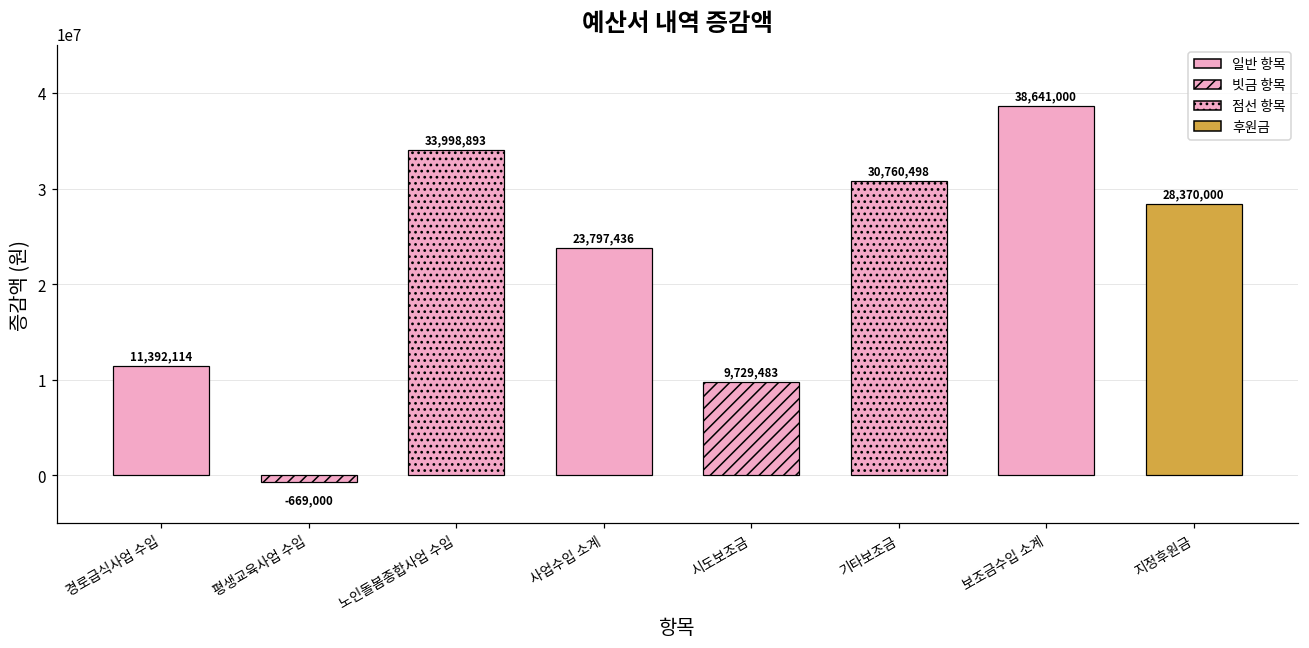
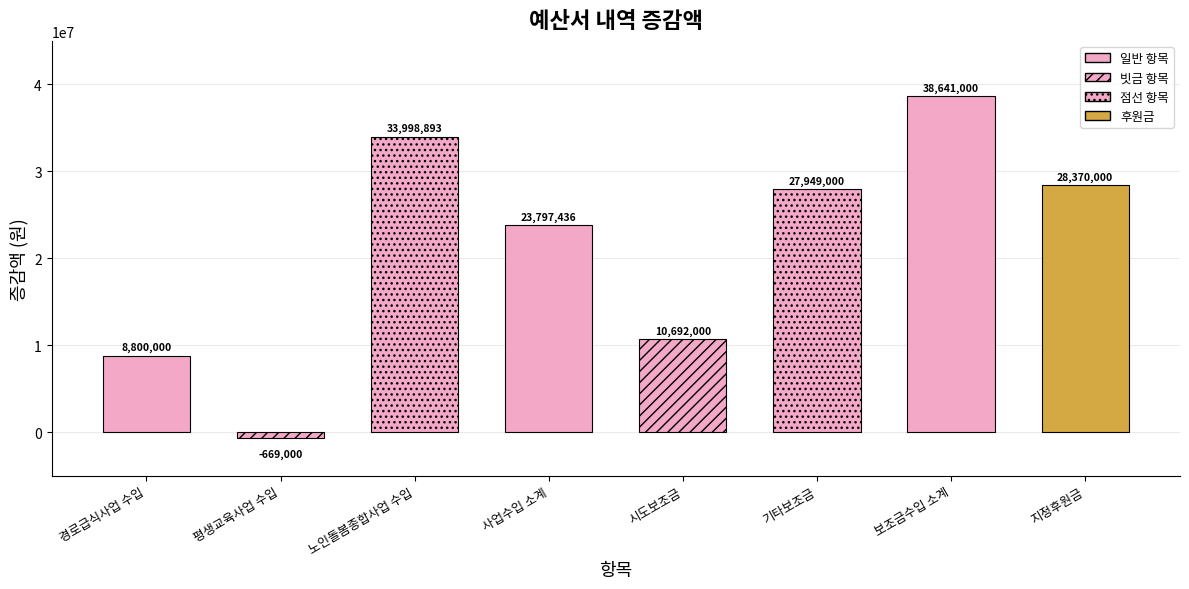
경로급식사업 수입: 11,392,114 -> 8,800,000
시도보조금: 9,729,483 -> 10,692,000
기타보조금: 30,760,498 -> 27,949,000
